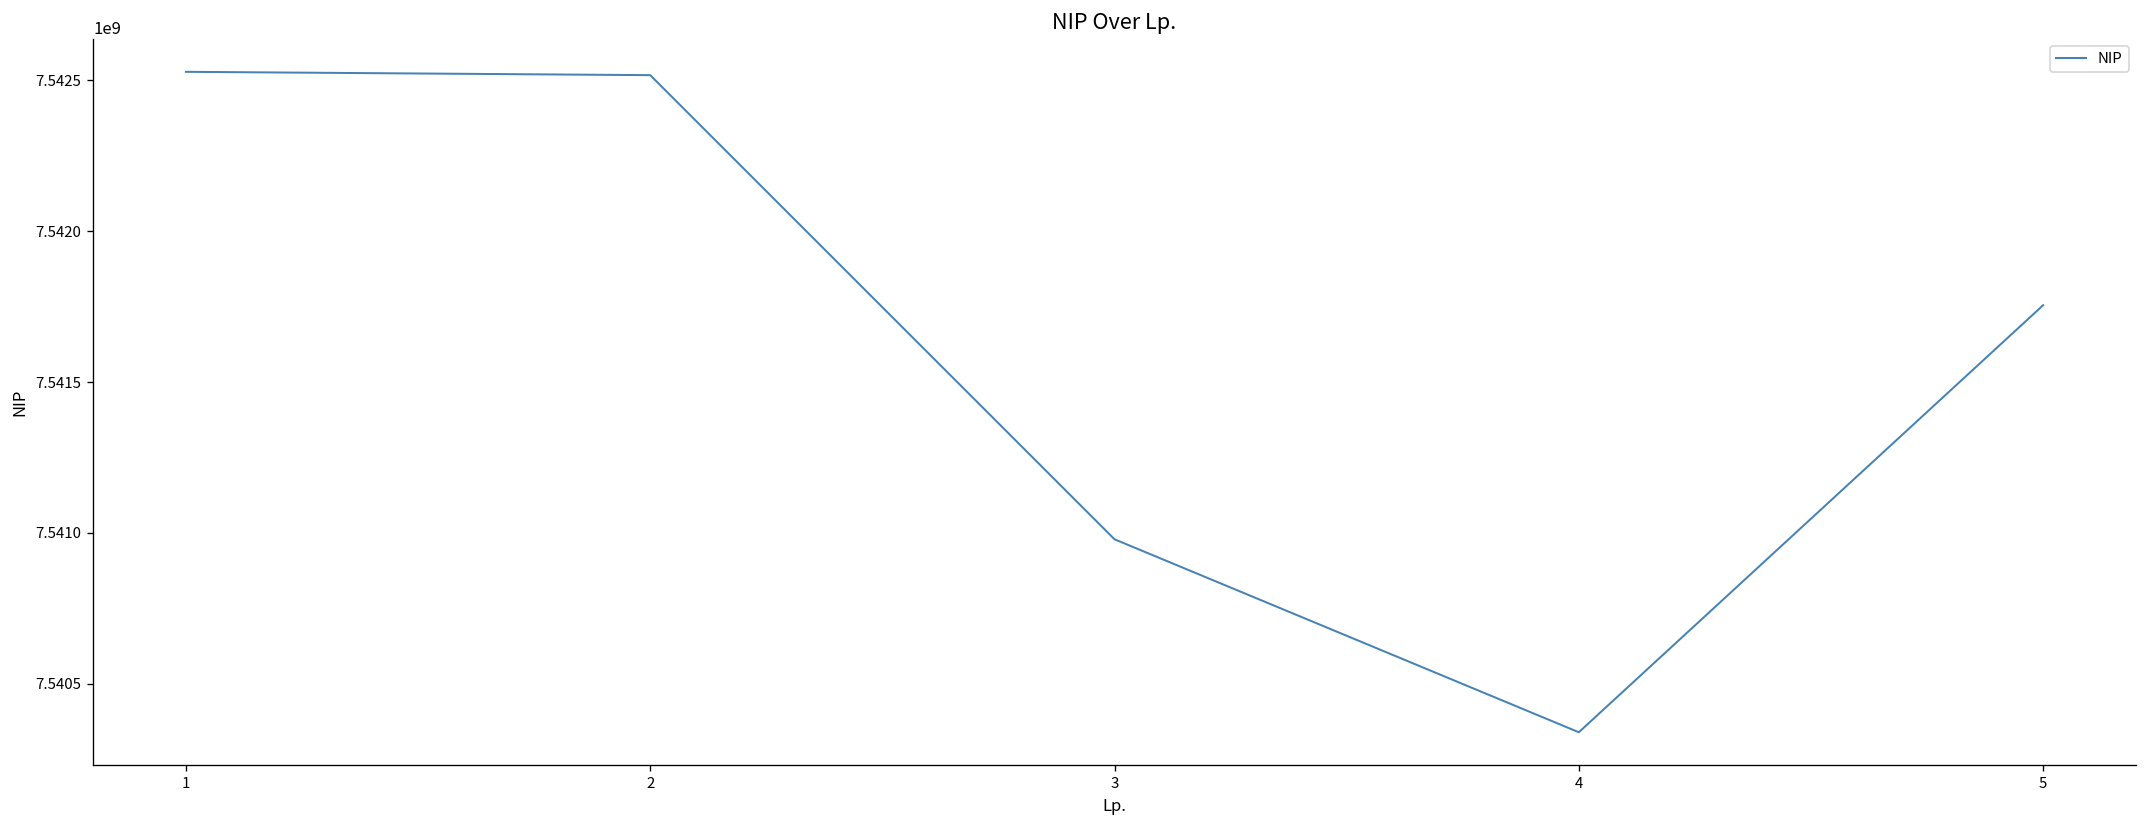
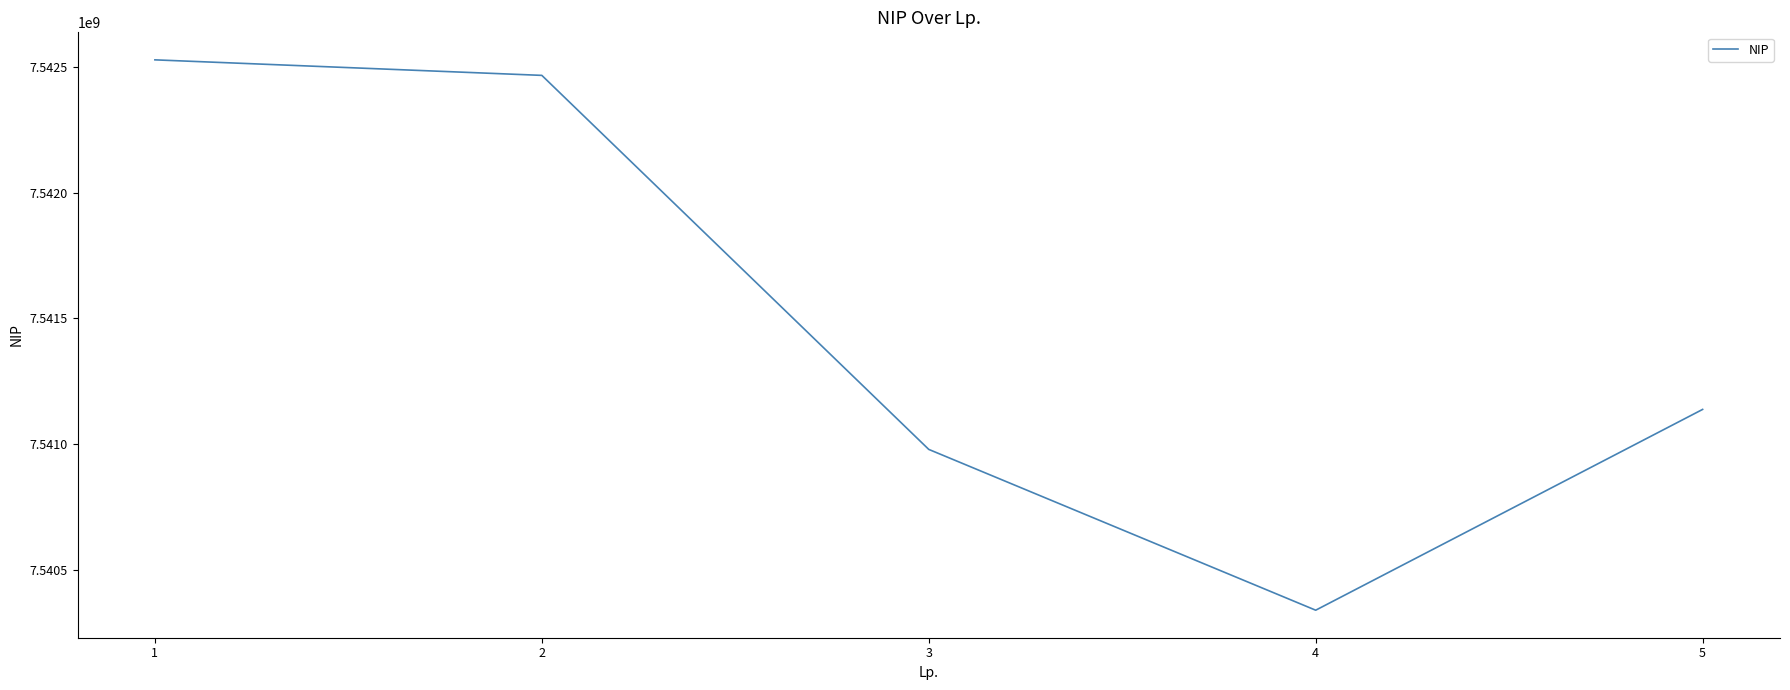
2: 7542520000 -> 7542470000
5: 7541750000 -> 7541140000
